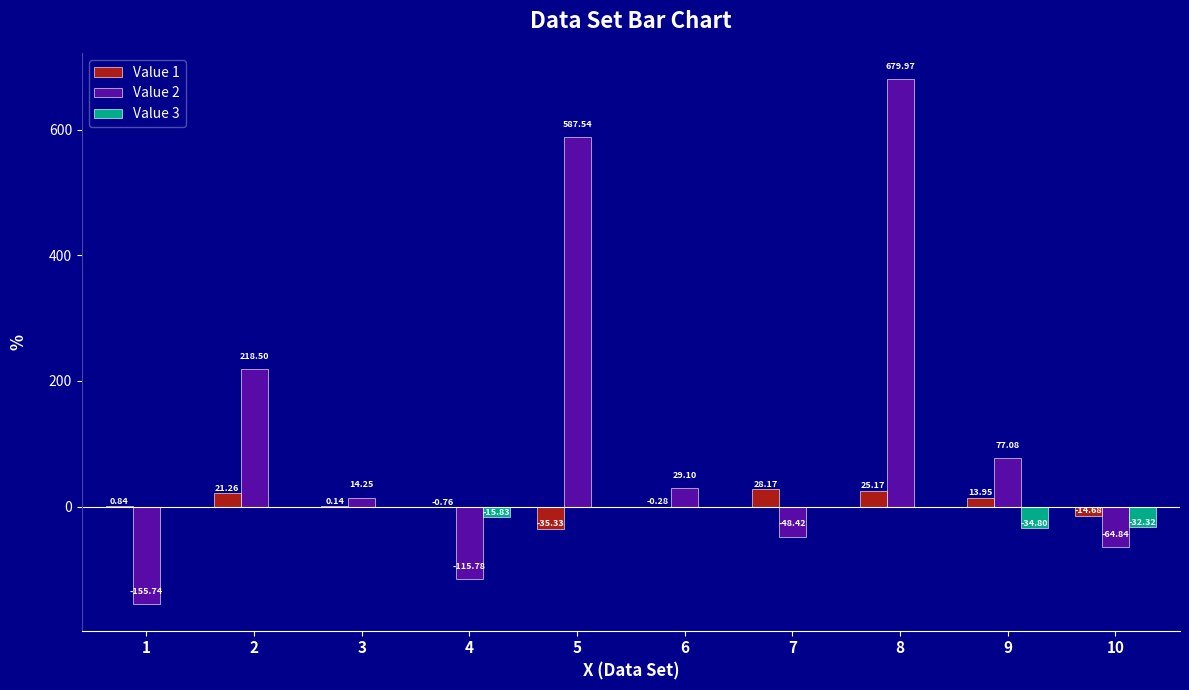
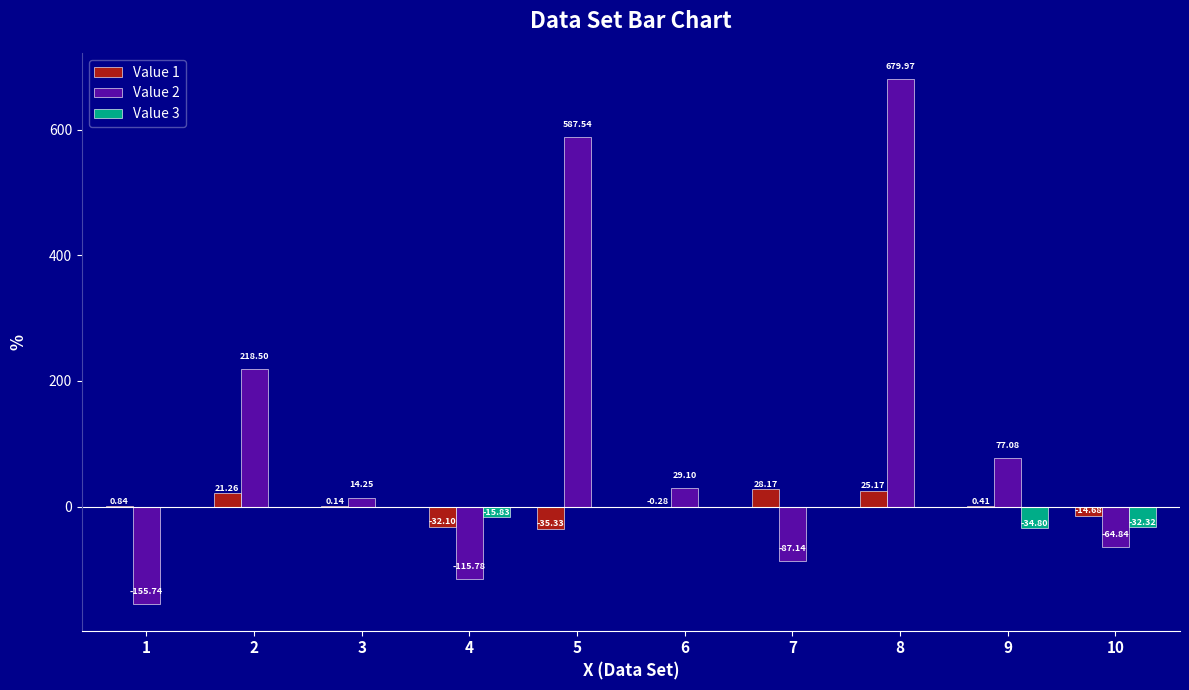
Value 1, 4: -0.76 -> -32.10
Value 2, 7: -48.42 -> -87.14
Value 1, 9: 13.95 -> 0.41
